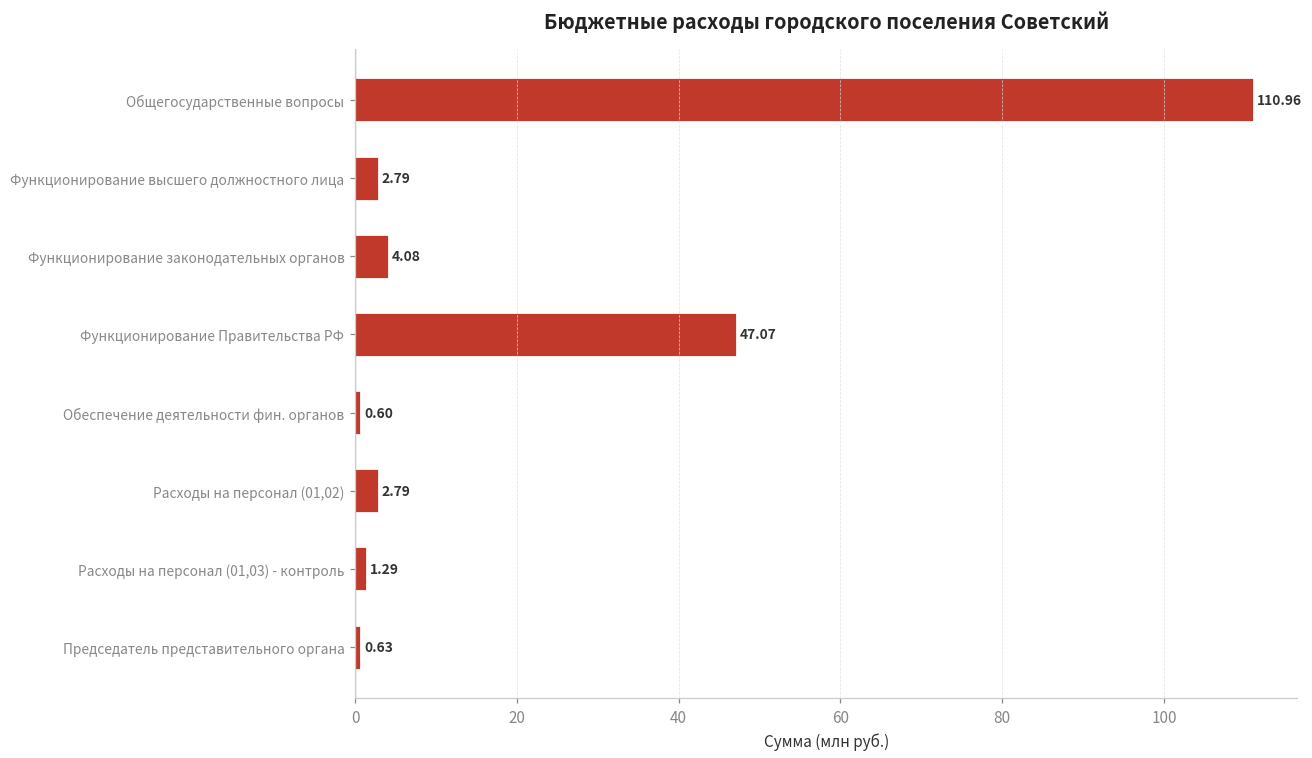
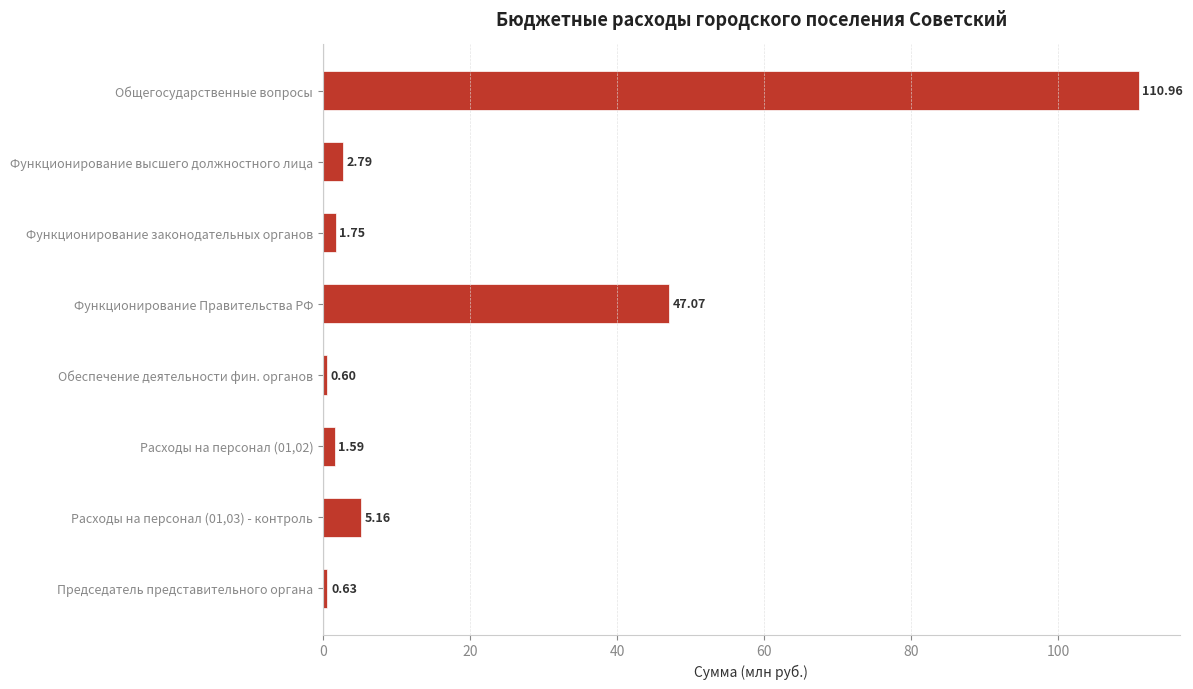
Функционирование законодательных органов: 4.08 -> 1.75
Расходы на персонал (01,02): 2.79 -> 1.59
Расходы на персонал (01,03) - контроль: 1.29 -> 5.16
